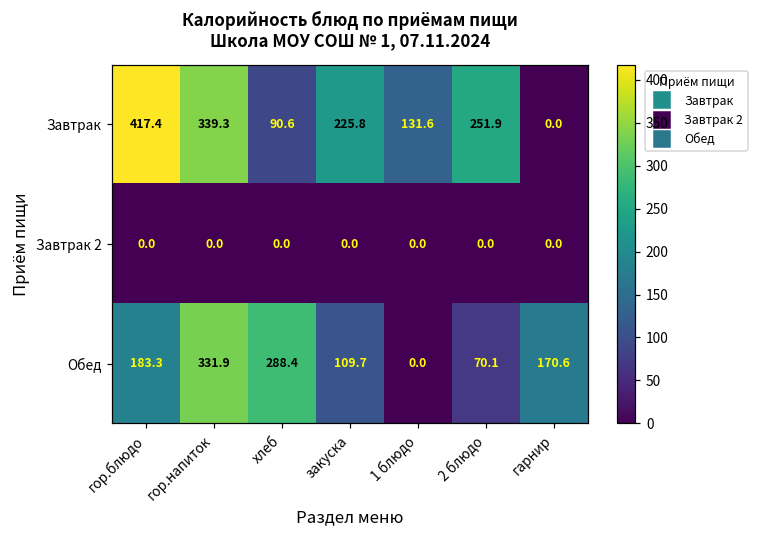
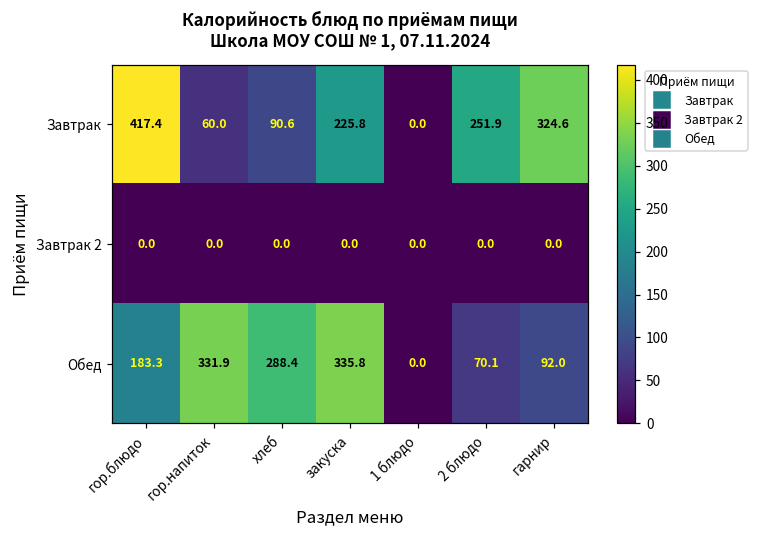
Завтрак, гор.напиток: 339.3 -> 60.0
Завтрак, 1 блюдо: 131.6 -> 0.0
Завтрак, гарнир: 0.0 -> 324.6
Обед, закуска: 109.7 -> 335.8
Обед, гарнир: 170.6 -> 92.0
